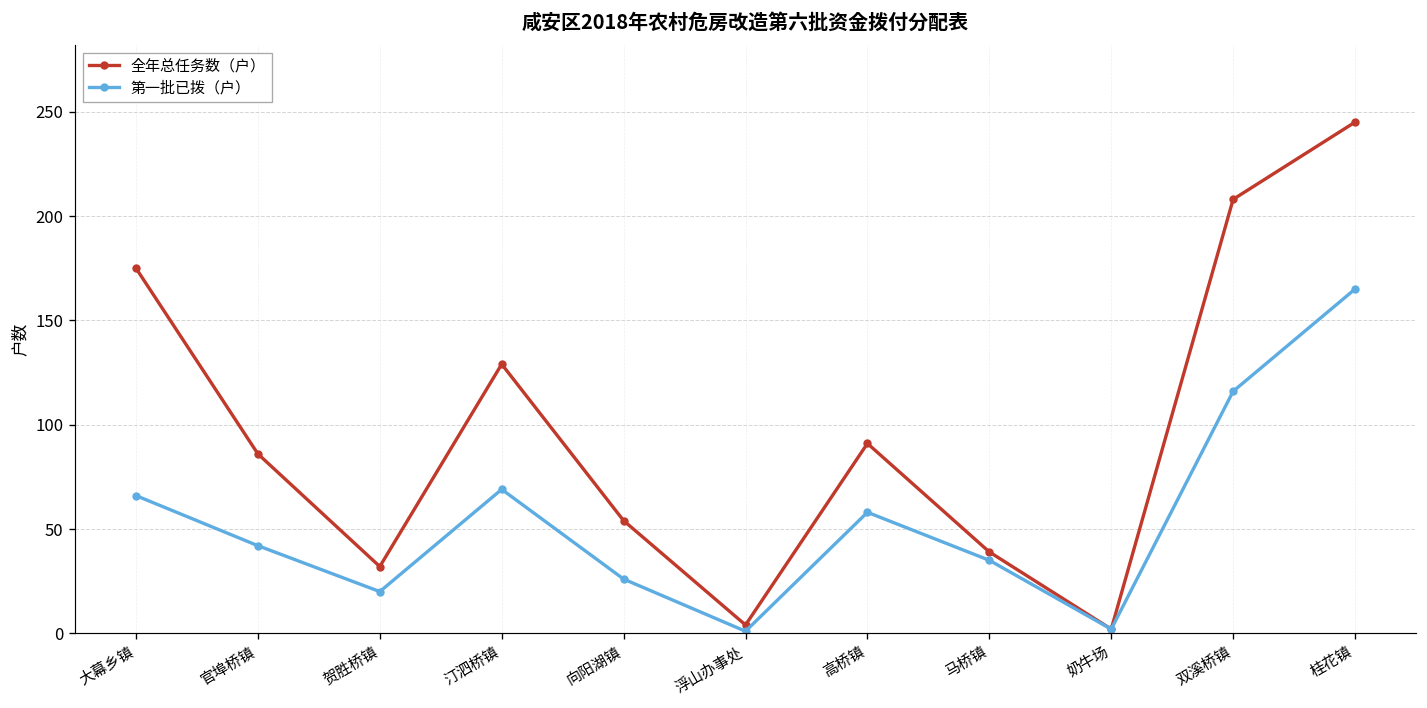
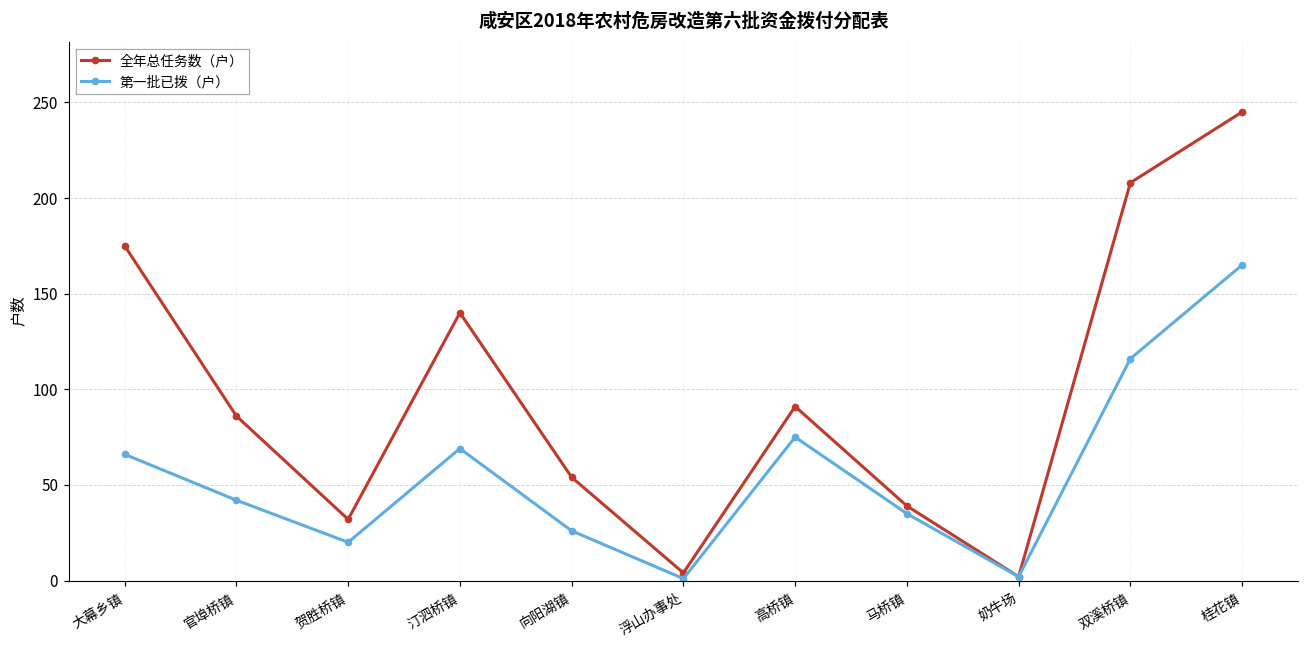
全年总任务数（户）, 汀泗桥镇: 129 -> 140
第一批已拨（户）, 高桥镇: 58 -> 75
